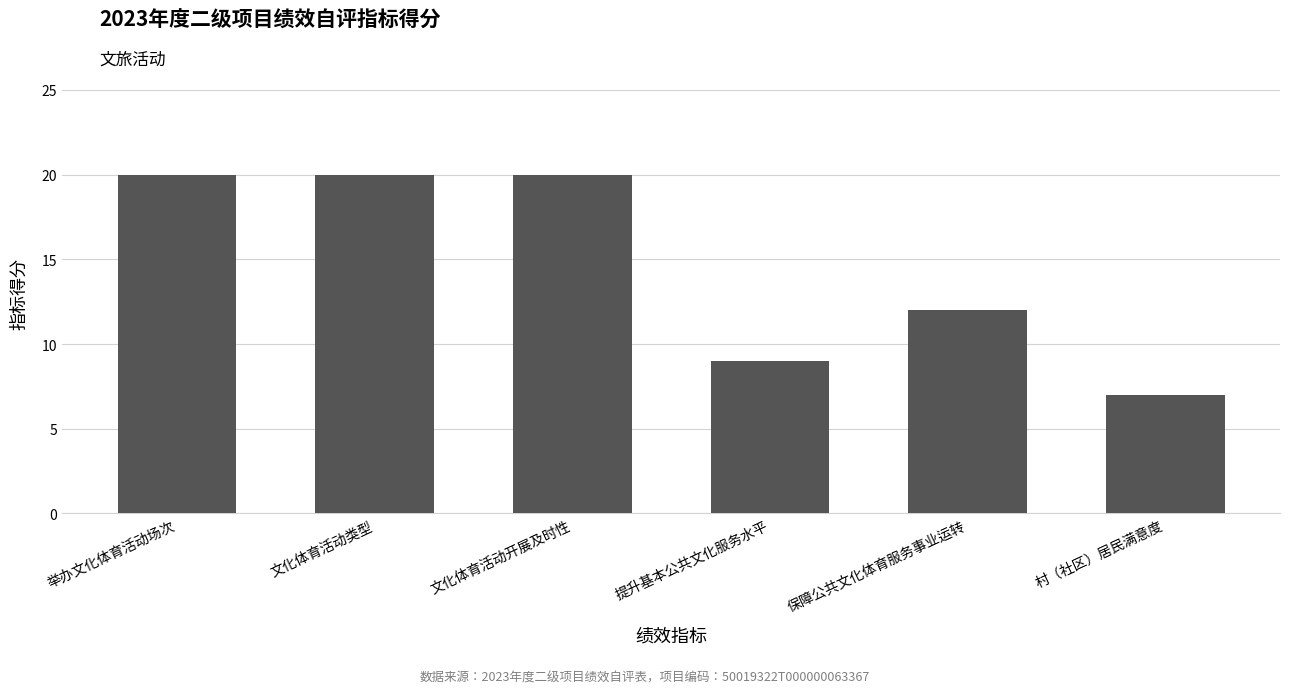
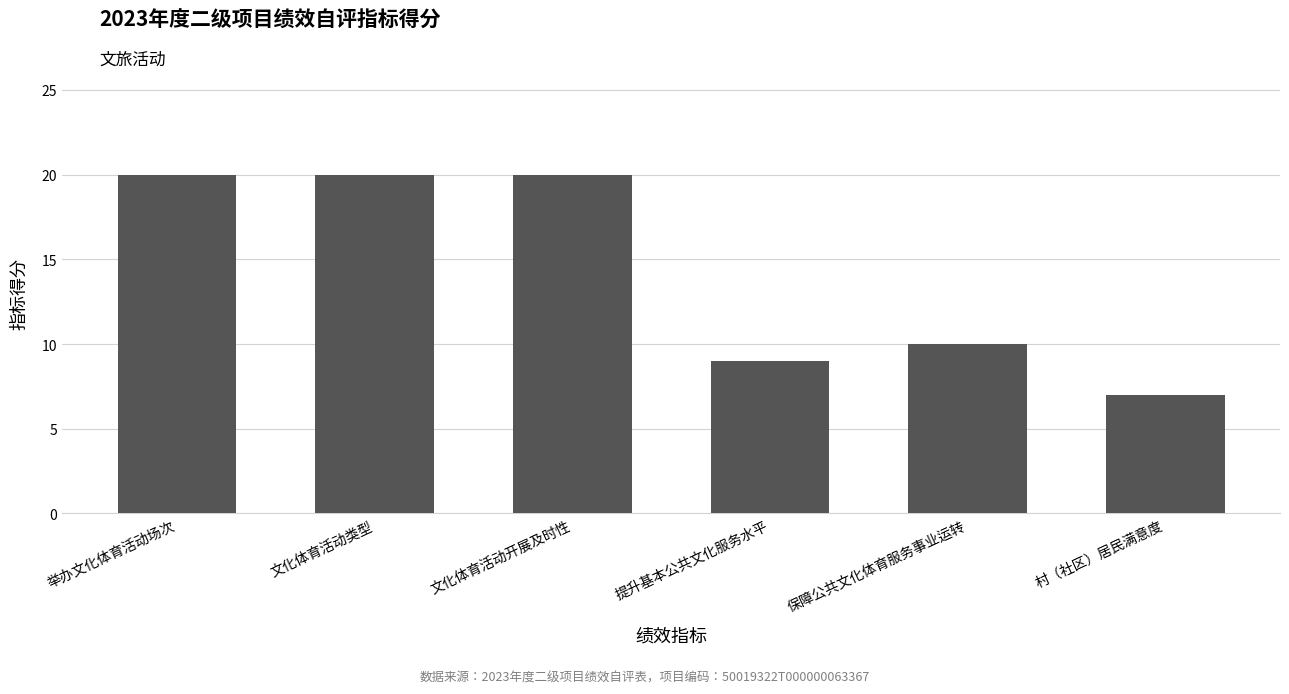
保障公共文化体育服务事业运转: 12 -> 10
